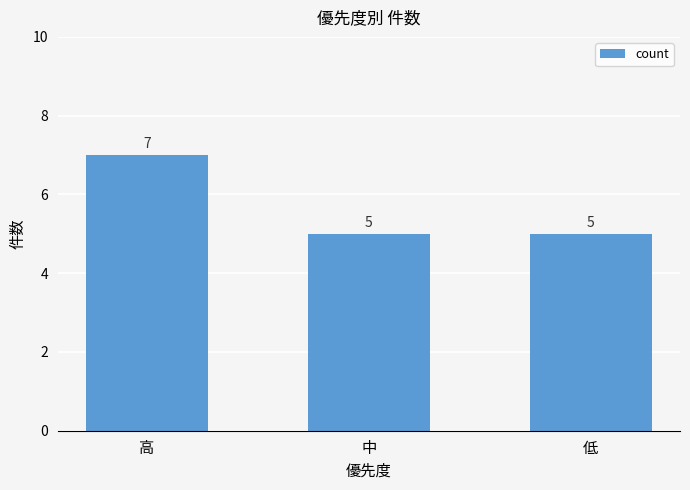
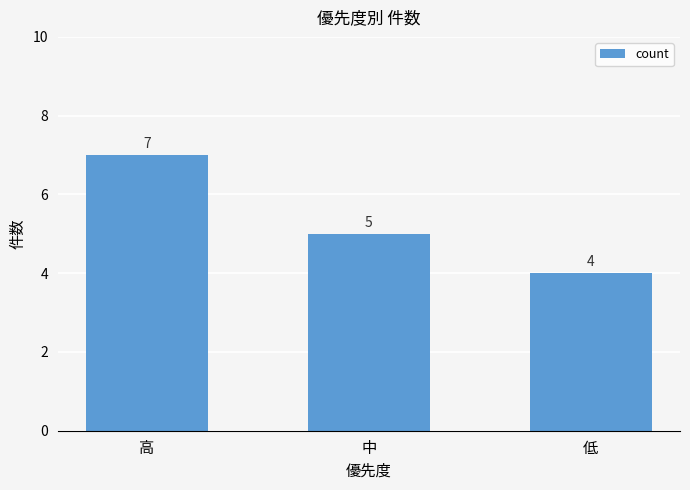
低: 5 -> 4
